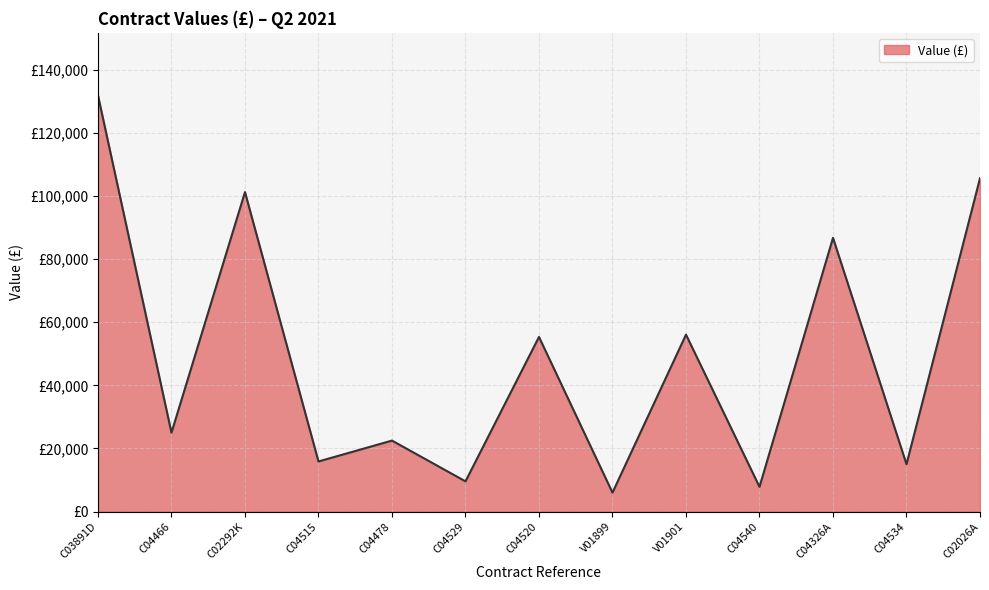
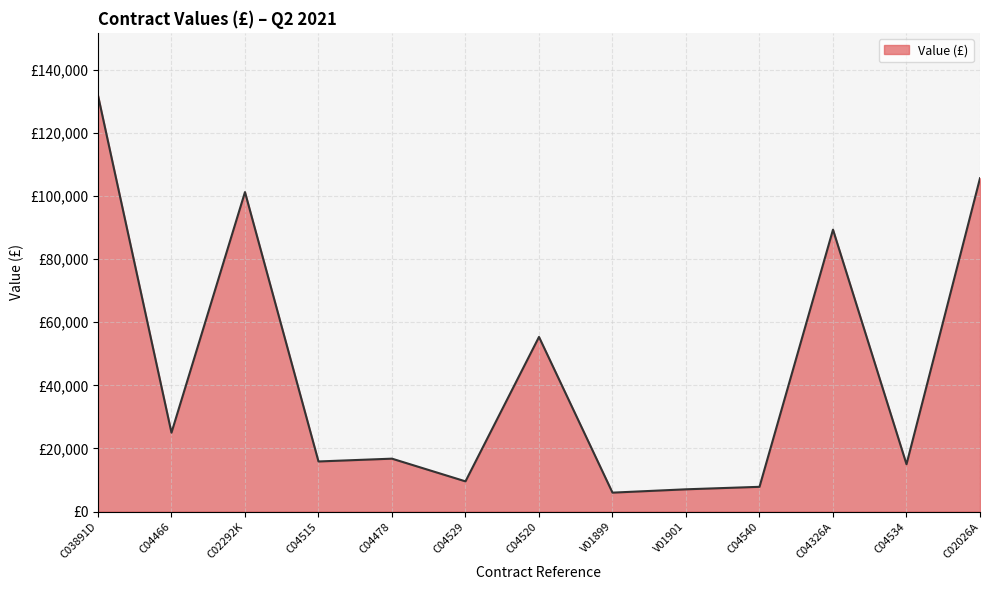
C04478: £23,000 -> £17,000
V01901: £56,000 -> £7,000
C04326A: £87,000 -> £89,000
